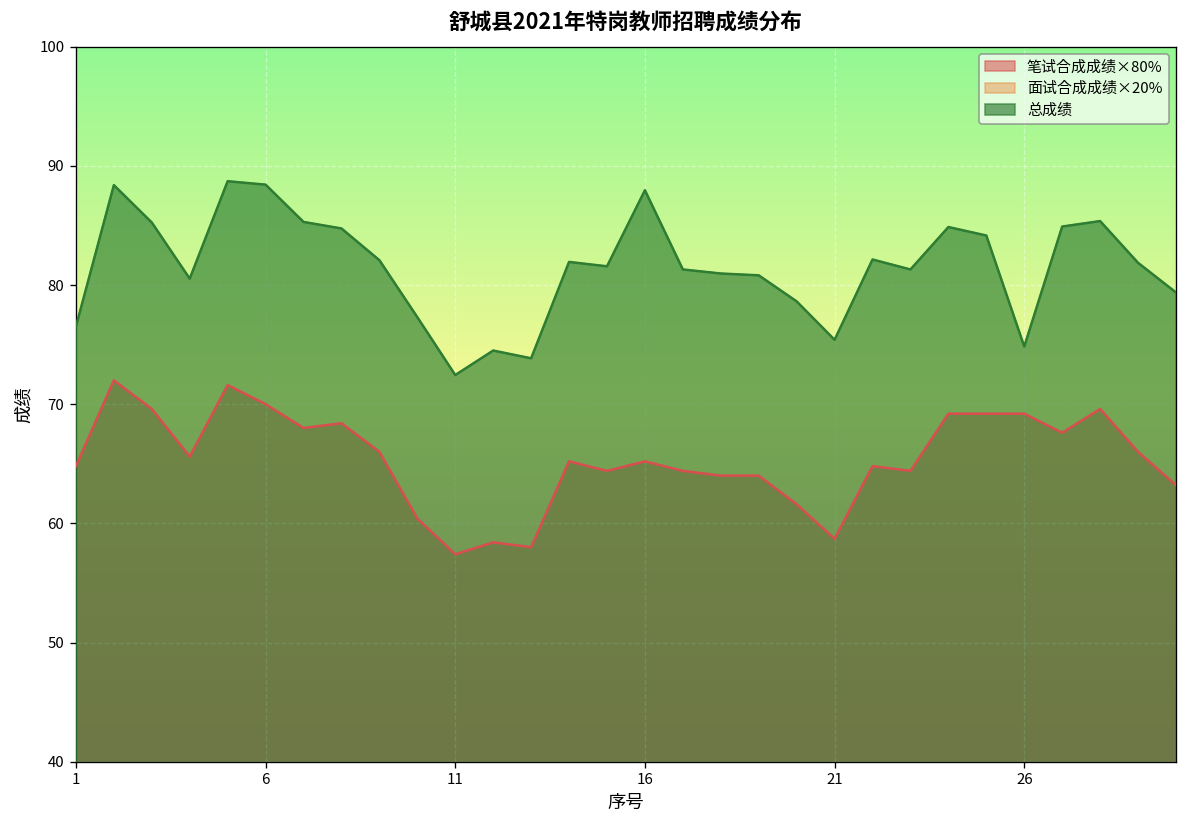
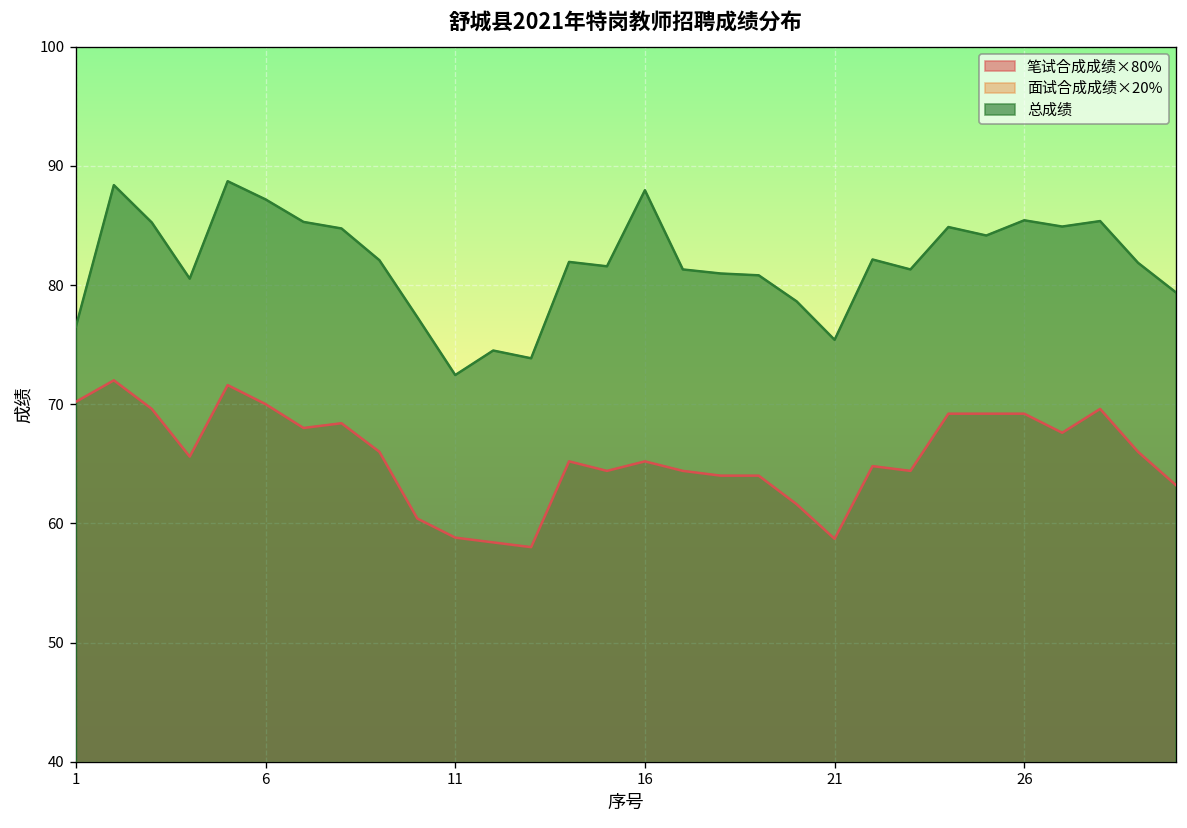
笔试合成成绩×80%, 1: 65 -> 70
总成绩, 6: 88 -> 87
笔试合成成绩×80%, 11: 57 -> 59
总成绩, 26: 75 -> 85
